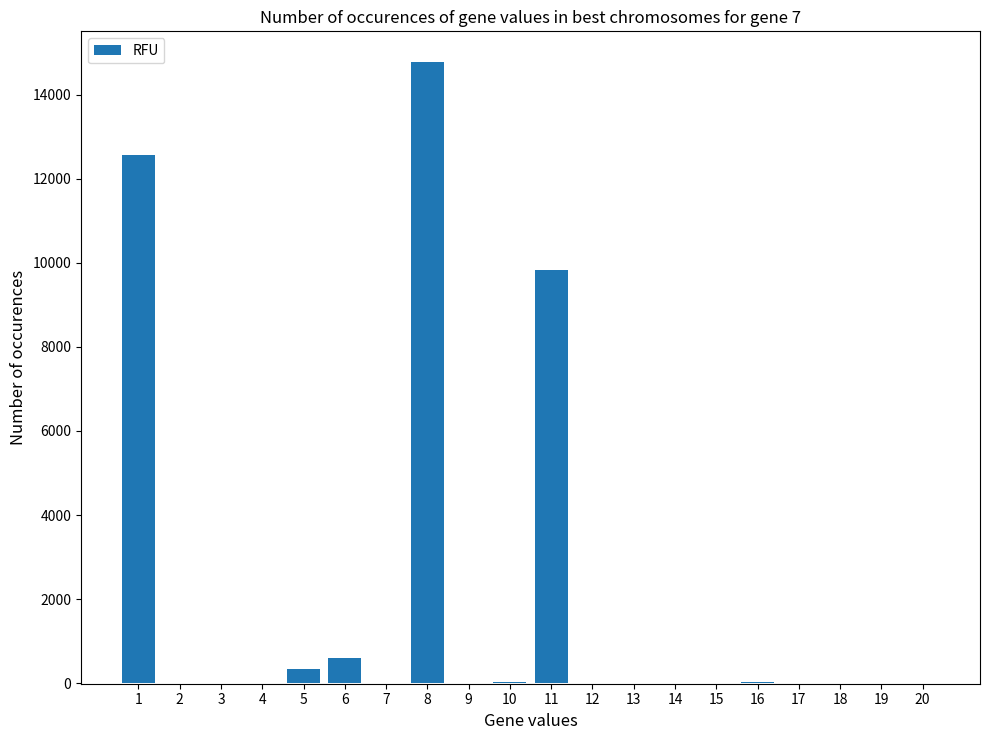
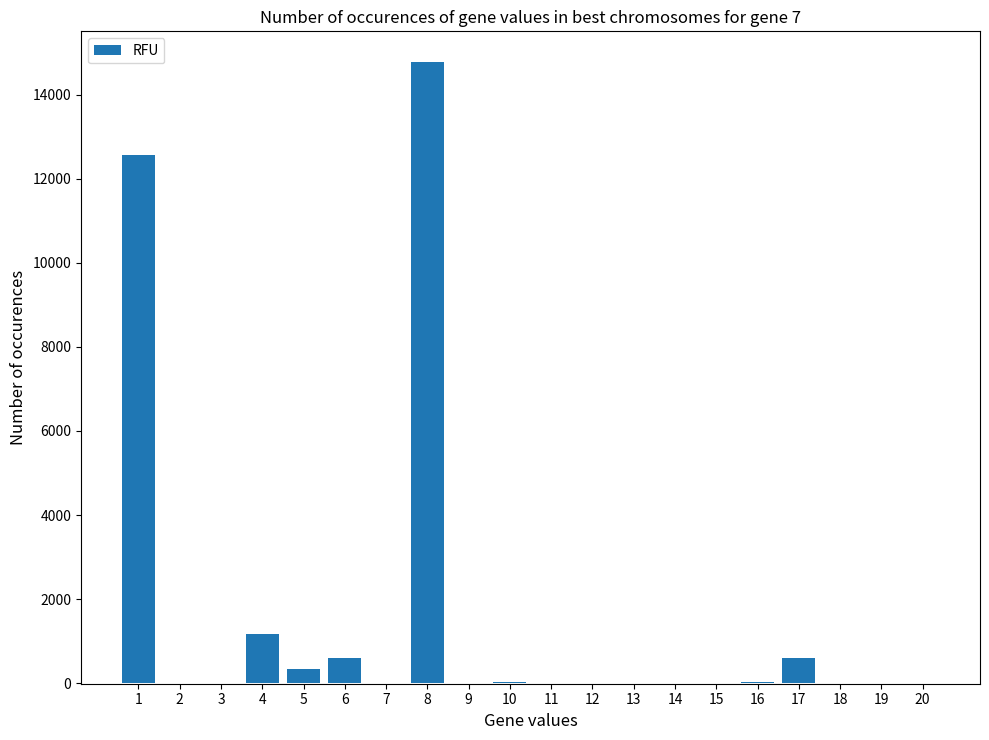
4: 0 -> 1200
11: 9800 -> 0
17: 0 -> 600
